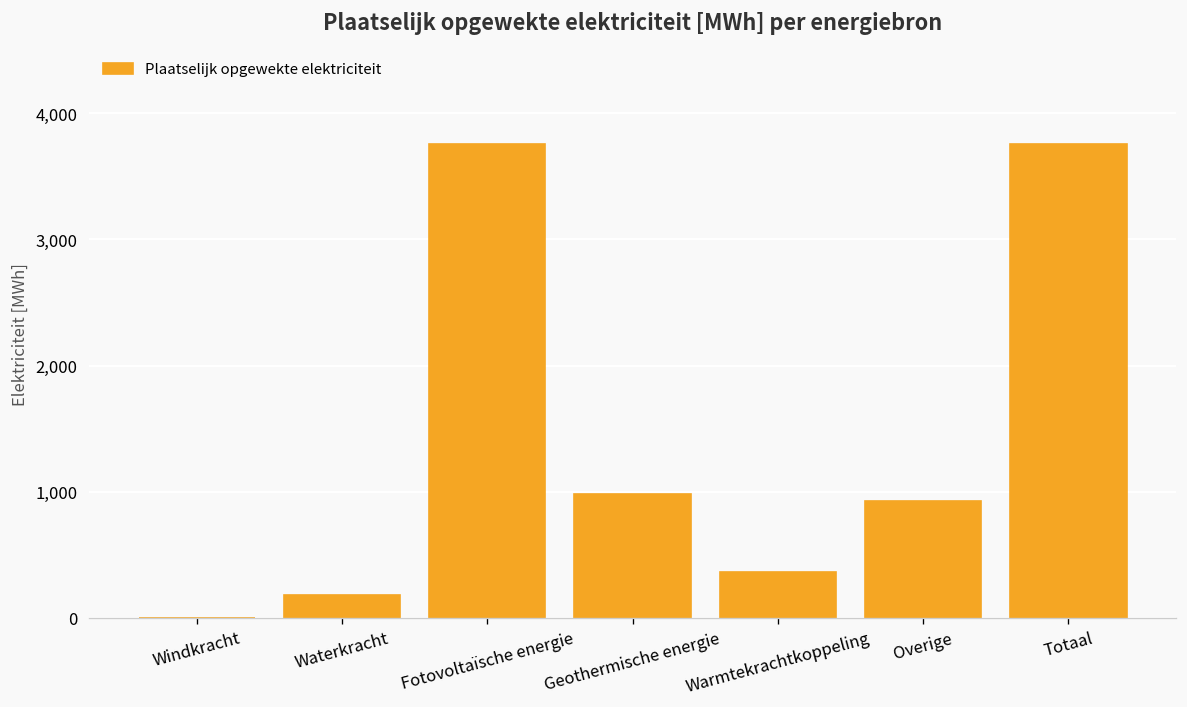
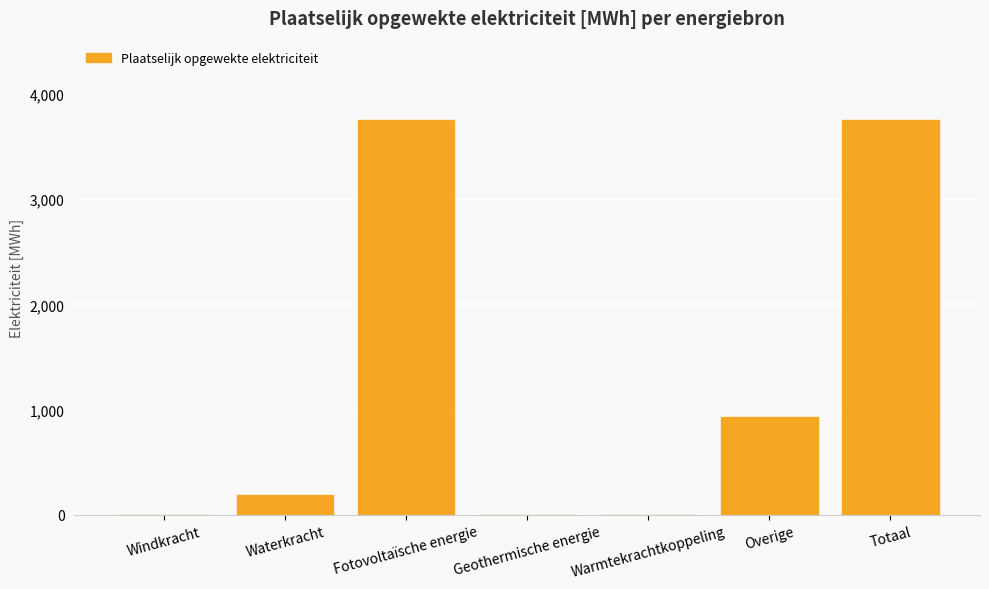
Geothermische energie: 980 -> 0
Warmtekrachtkoppeling: 360 -> 0
